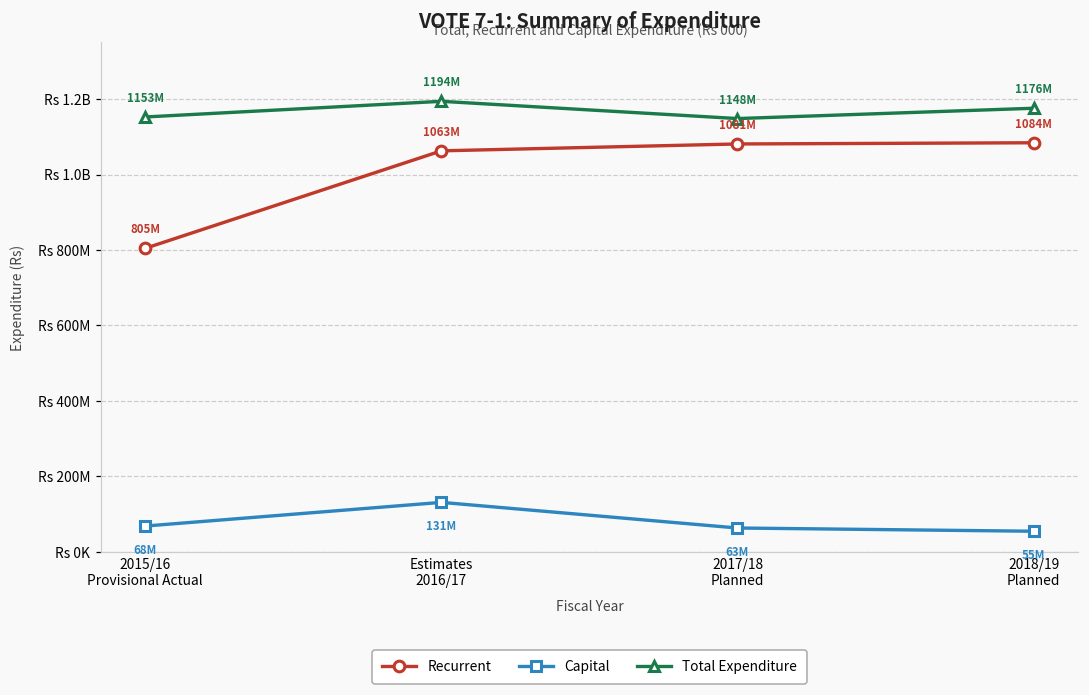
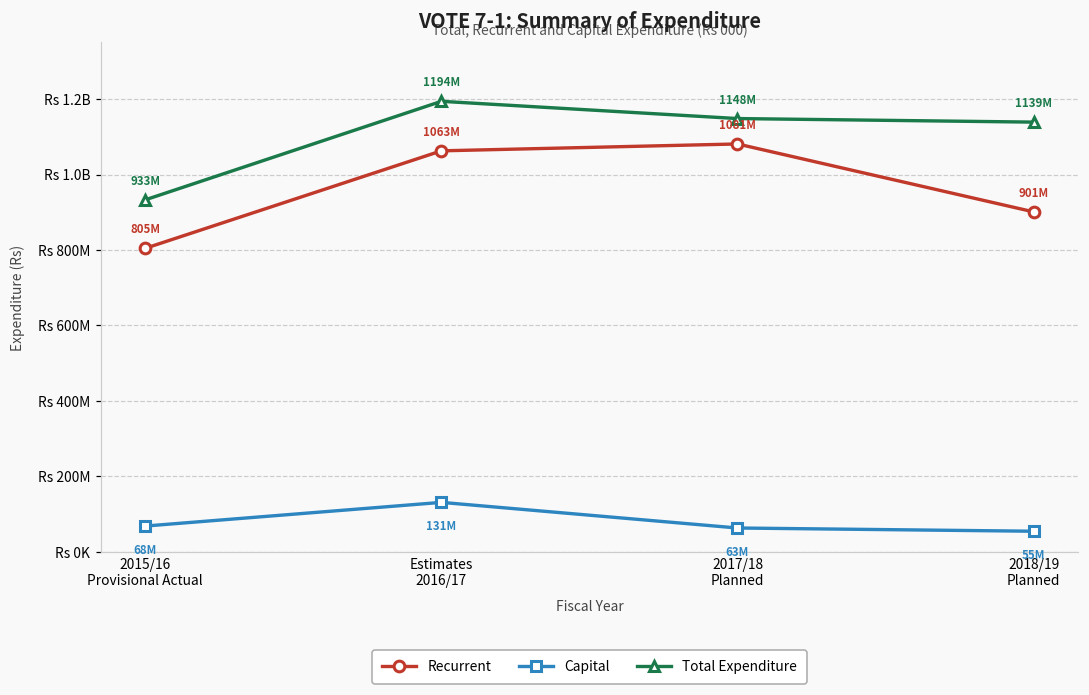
Total Expenditure, 2015/16 Provisional Actual: 1153M -> 933M
Recurrent, 2018/19 Planned: 1084M -> 901M
Total Expenditure, 2018/19 Planned: 1176M -> 1139M
